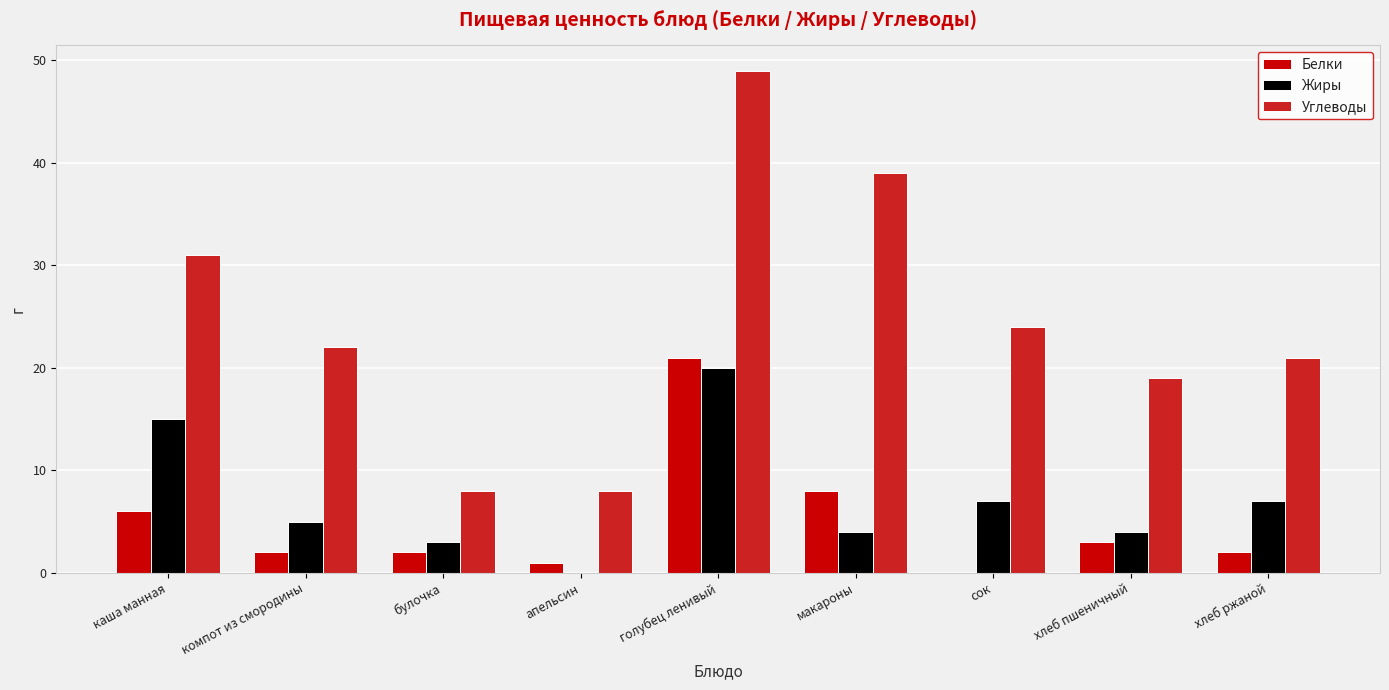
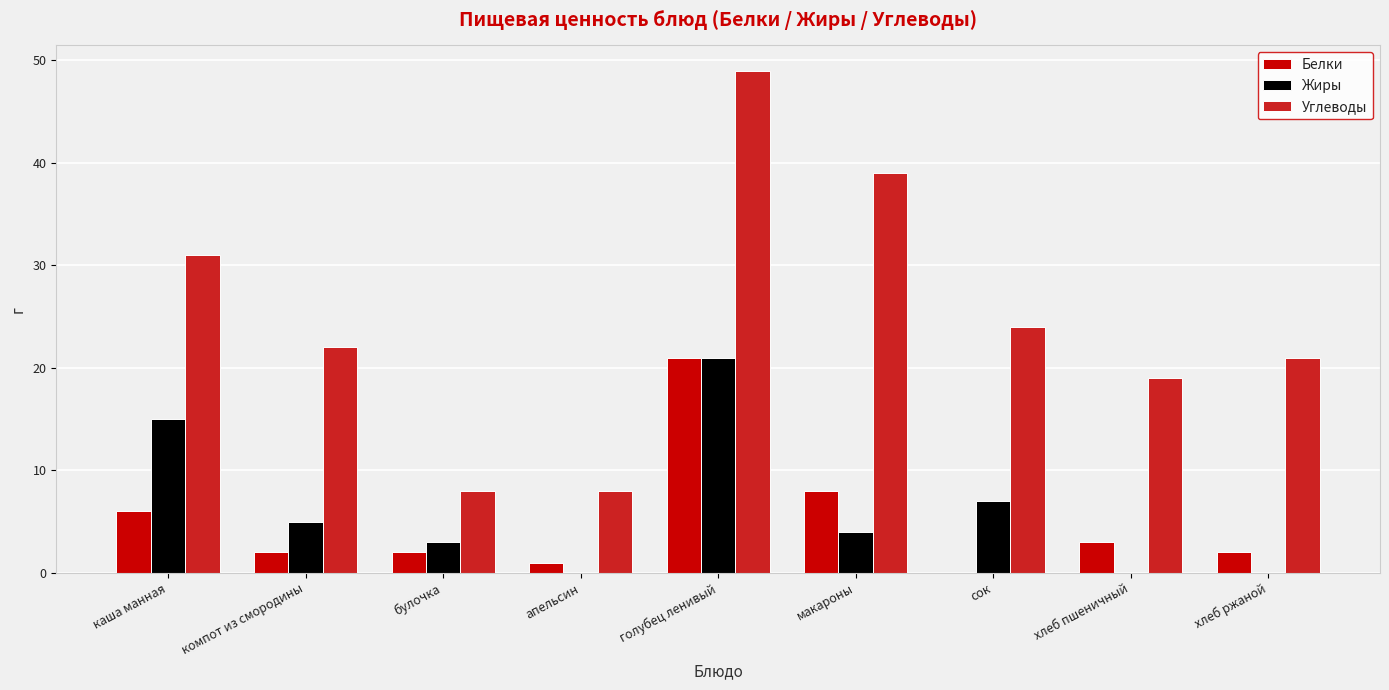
Жиры, голубец ленивый: 20 -> 21
Жиры, хлеб пшеничный: 4 -> 0
Жиры, хлеб ржаной: 7 -> 0
